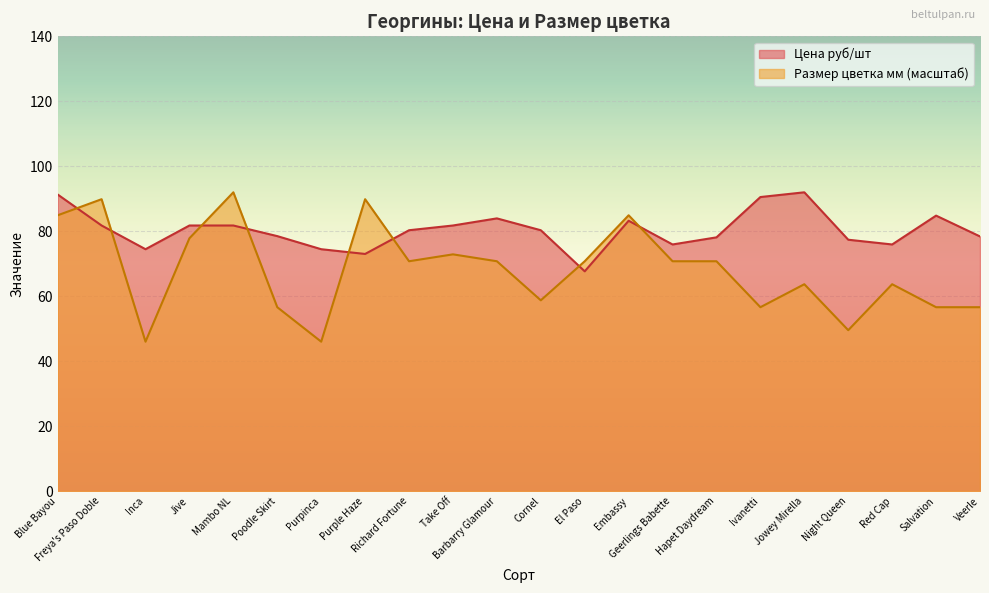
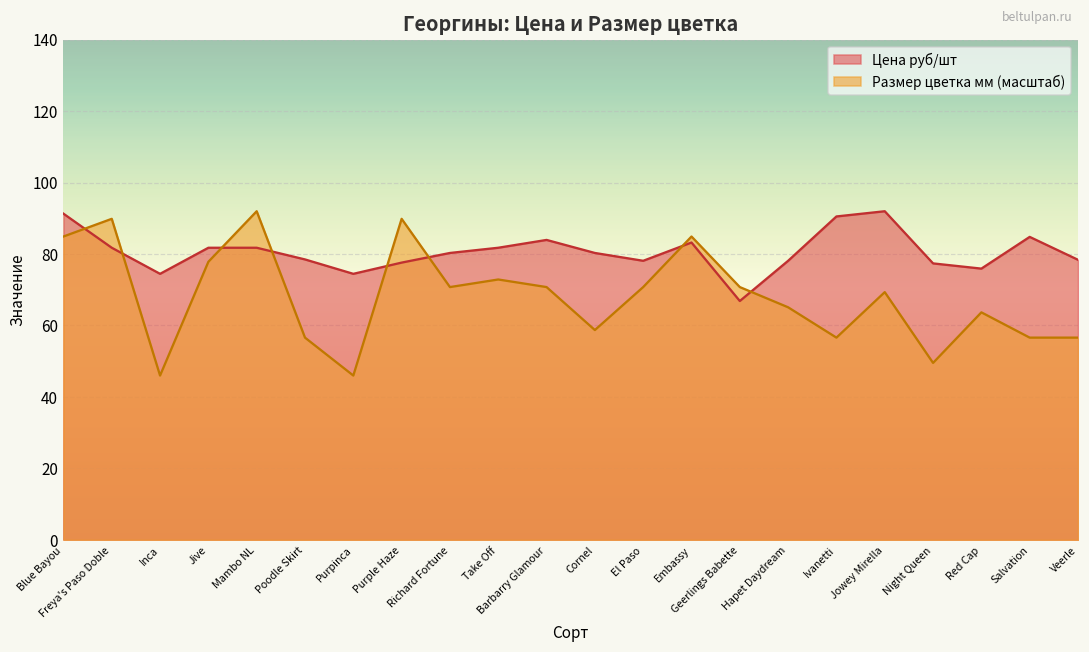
Цена руб/шт, Purple Haze: 73 -> 78
Цена руб/шт, El Paso: 68 -> 78
Цена руб/шт, Geerlings Babette: 76 -> 67
Размер цветка мм (масштаб), Hapet Daydream: 71 -> 65
Размер цветка мм (масштаб), Jowey Mirella: 64 -> 69
